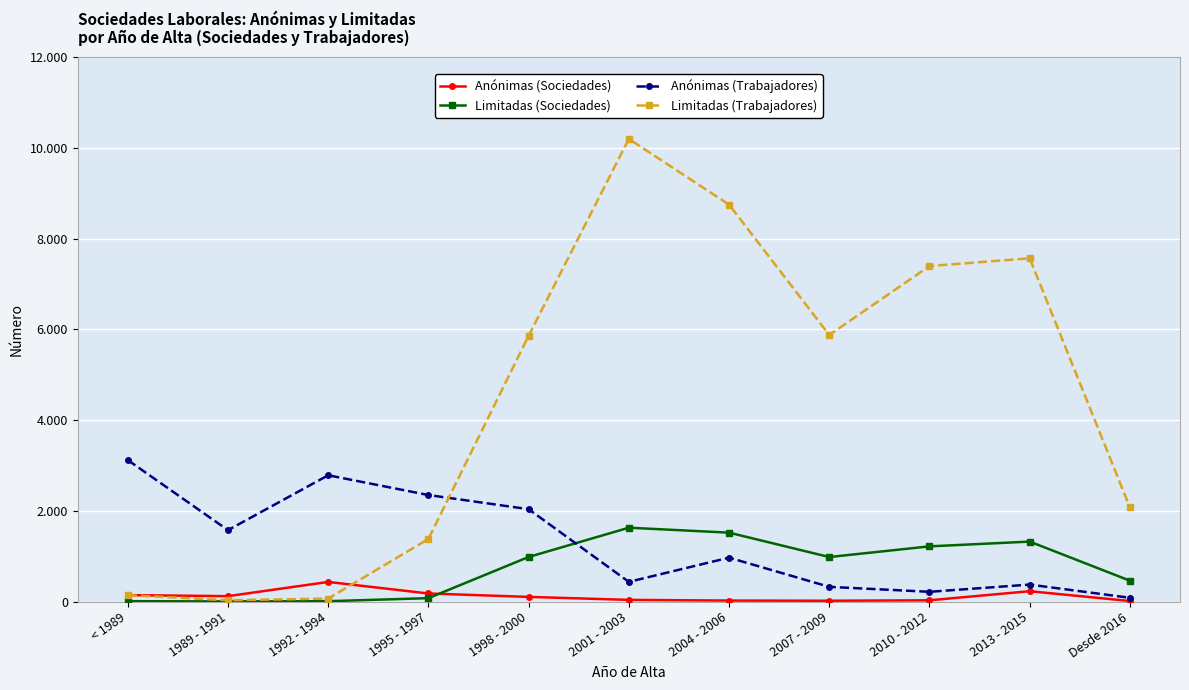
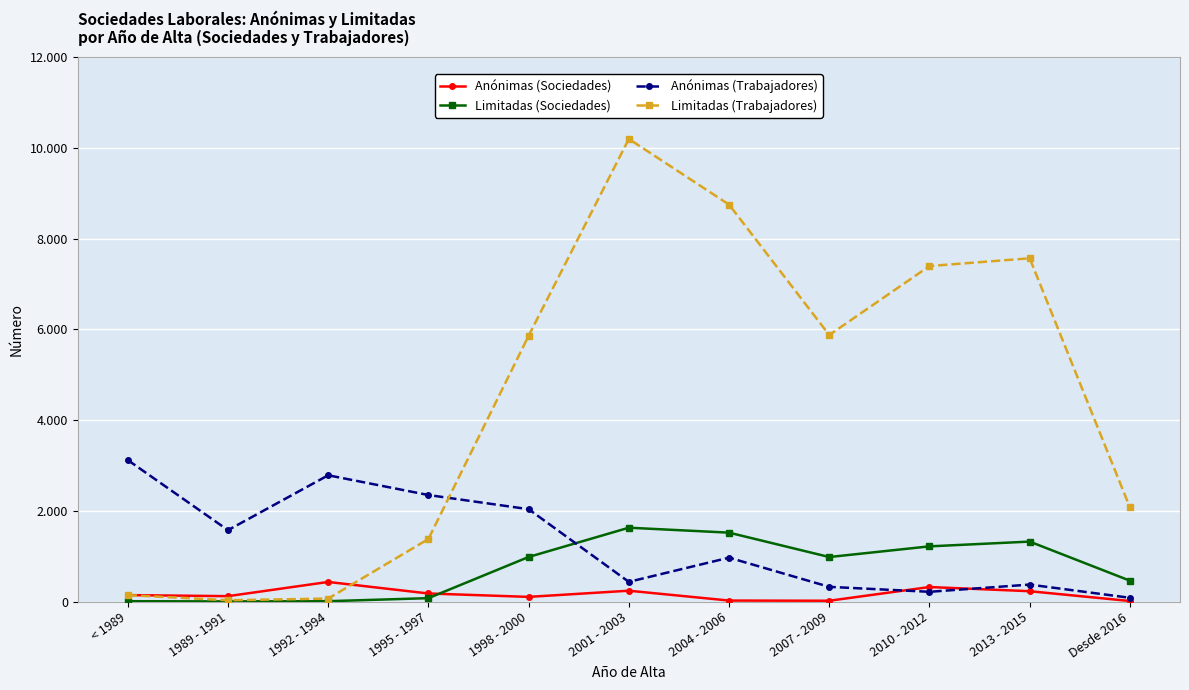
Anónimas (Sociedades), 2001 - 2003: 0.0 -> 0.2
Anónimas (Sociedades), 2010 - 2012: 0.0 -> 0.3
